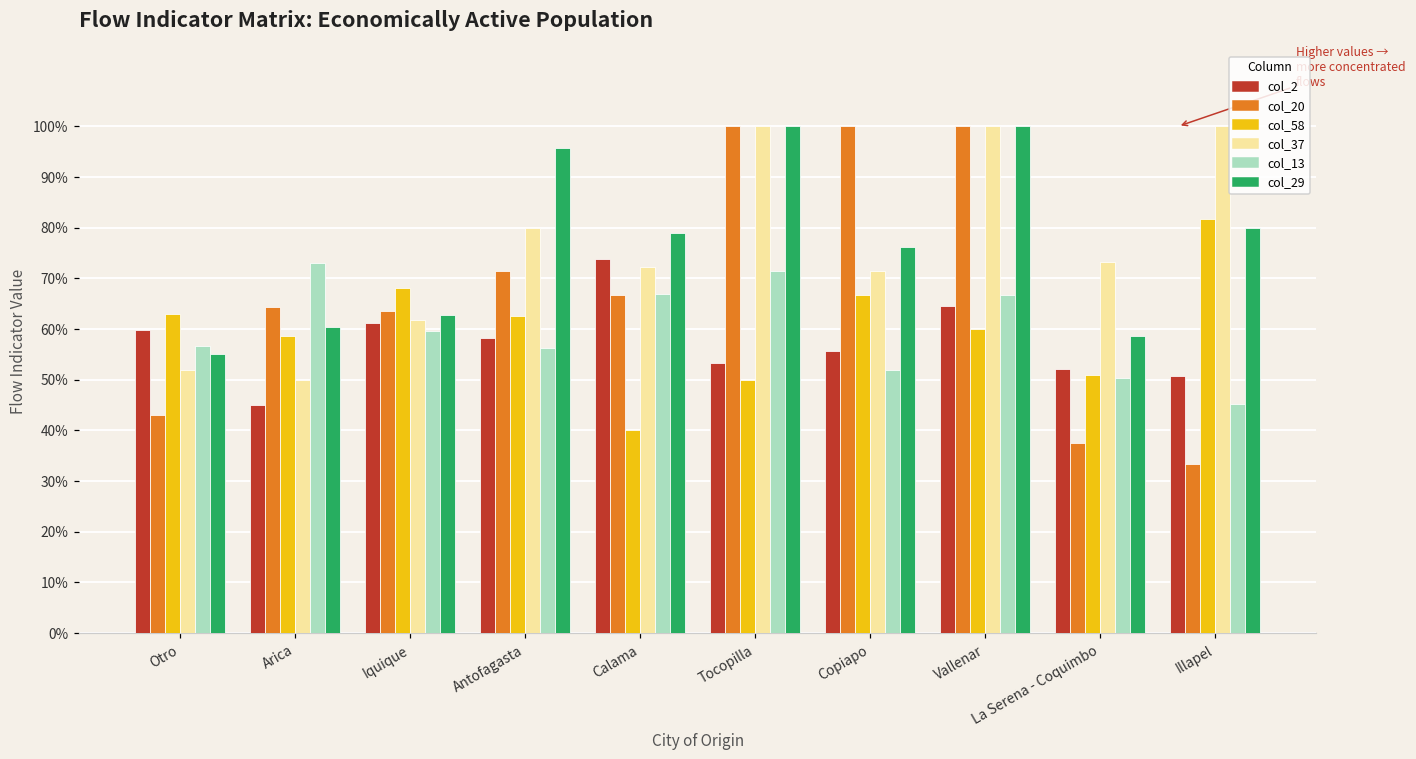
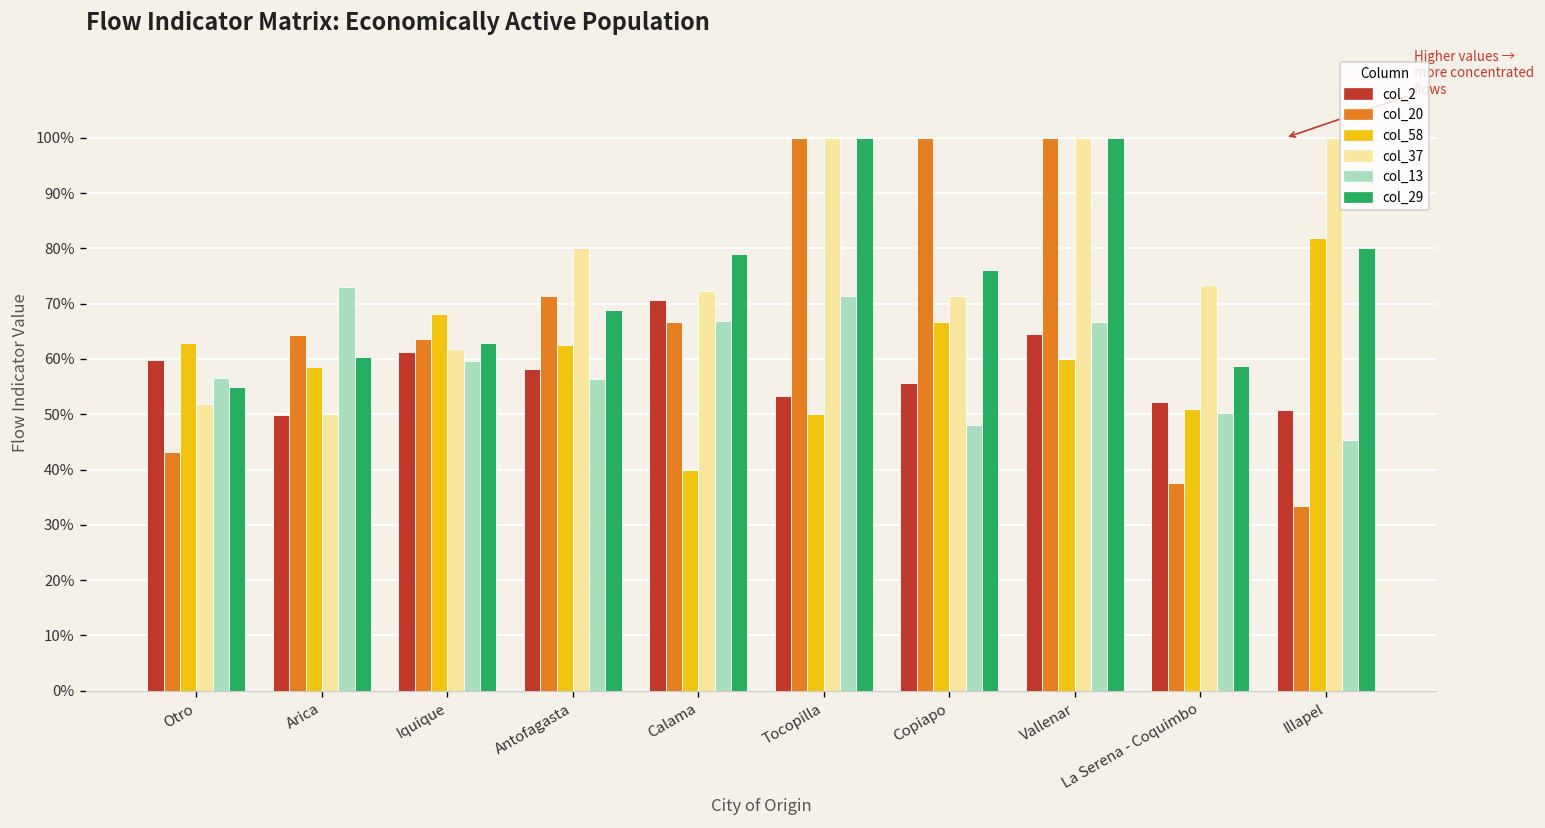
col_2, Arica: 45% -> 50%
col_29, Antofagasta: 96% -> 69%
col_2, Calama: 74% -> 71%
col_13, Copiapo: 52% -> 48%
